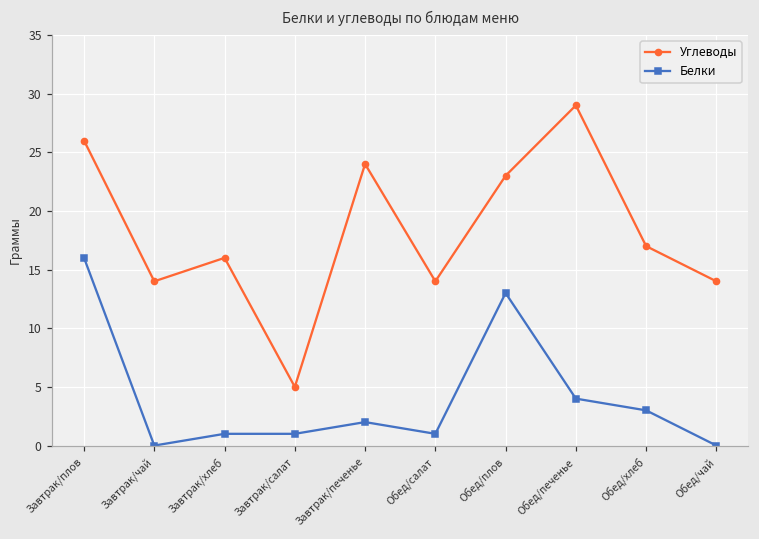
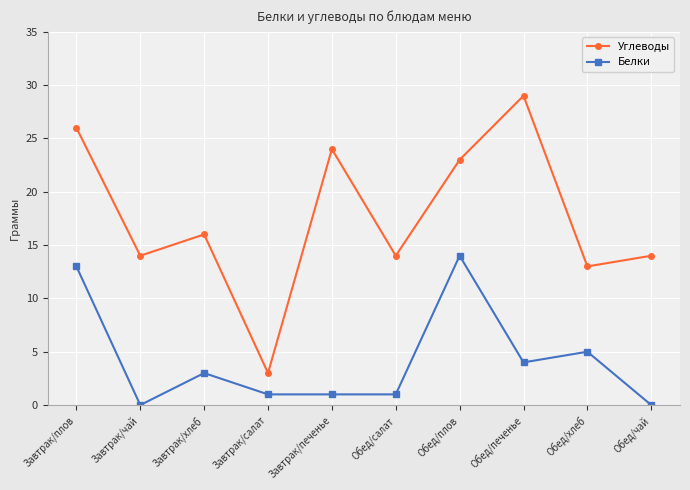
Белки, Завтрак/плов: 16 -> 13
Белки, Завтрак/хлеб: 1 -> 3
Углеводы, Завтрак/салат: 5 -> 3
Белки, Завтрак/печенье: 2 -> 1
Белки, Обед/плов: 13 -> 14
Углеводы, Обед/хлеб: 17 -> 13
Белки, Обед/хлеб: 3 -> 5
